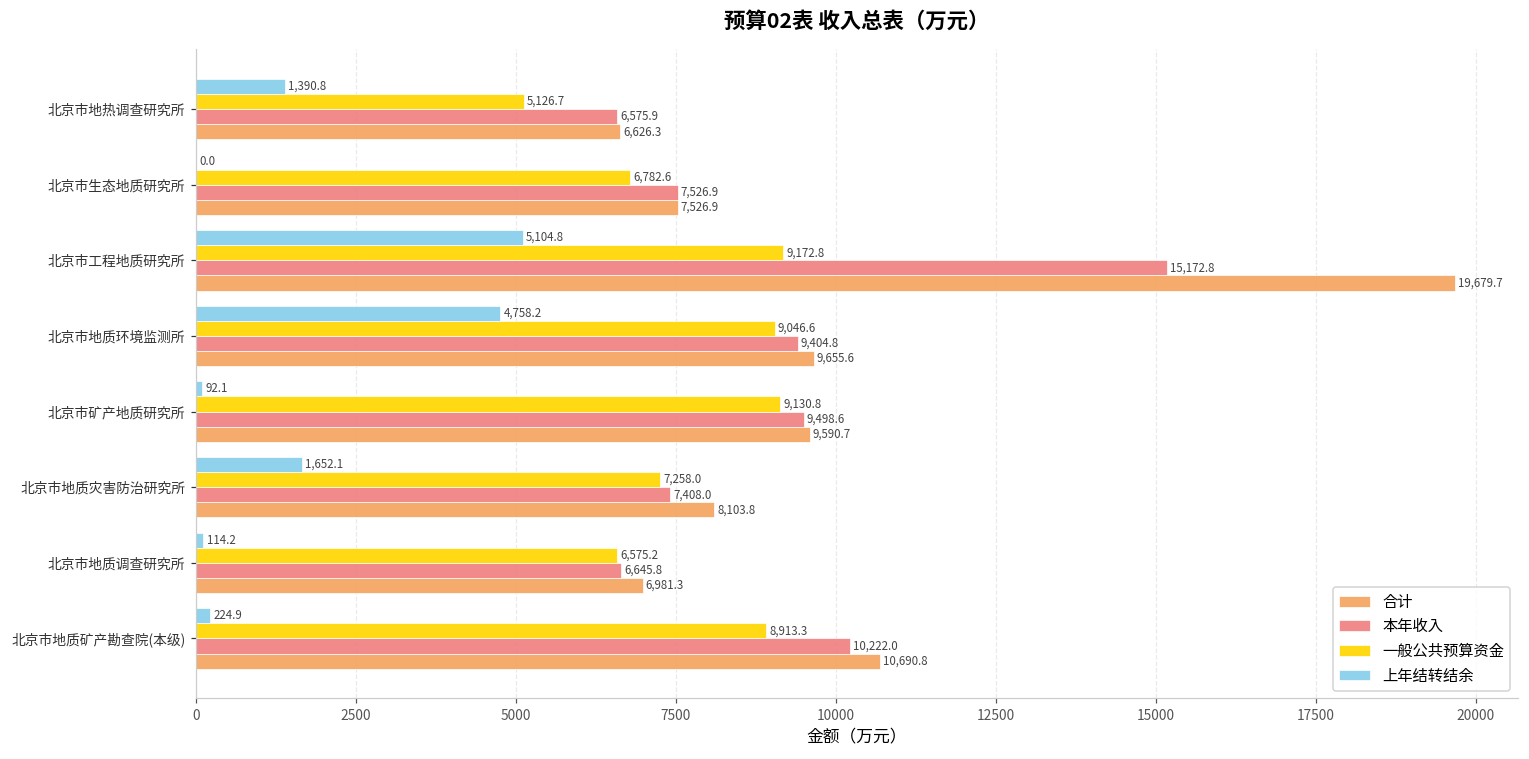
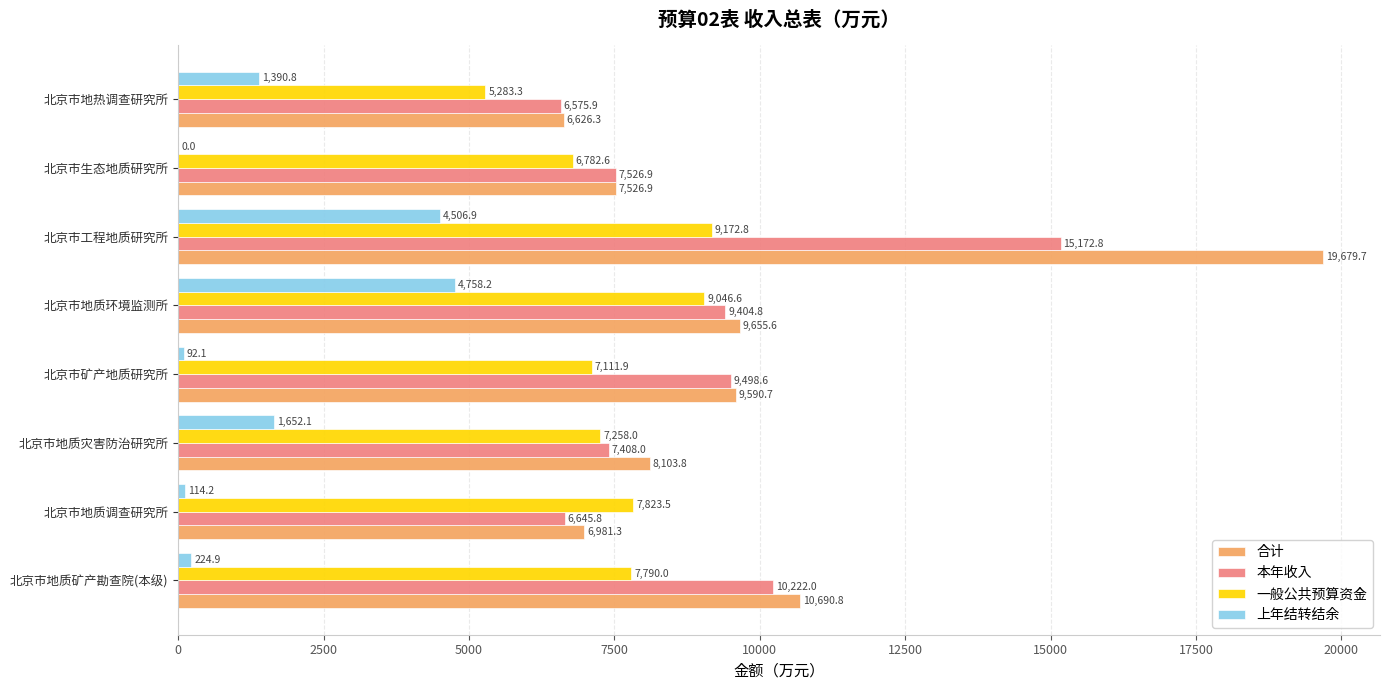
一般公共预算资金, 北京市地热调查研究所: 5,126.7 -> 5,283.3
上年结转结余, 北京市工程地质研究所: 5,104.8 -> 4,506.9
一般公共预算资金, 北京市矿产地质研究所: 9,130.8 -> 7,111.9
一般公共预算资金, 北京市地质调查研究所: 6,575.2 -> 7,823.5
一般公共预算资金, 北京市地质矿产勘查院(本级): 8,913.3 -> 7,790.0
